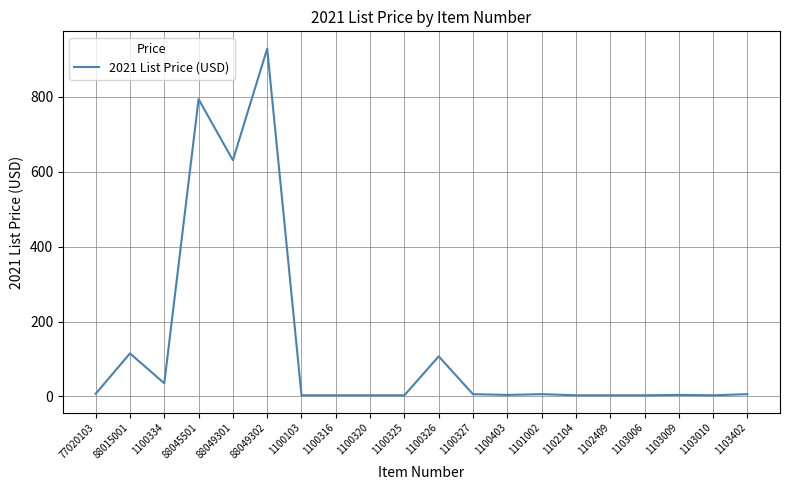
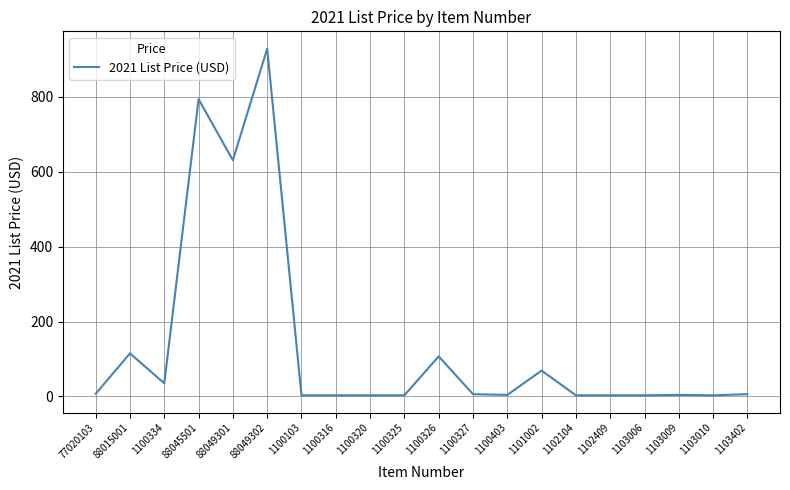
1101002: 10 -> 70
